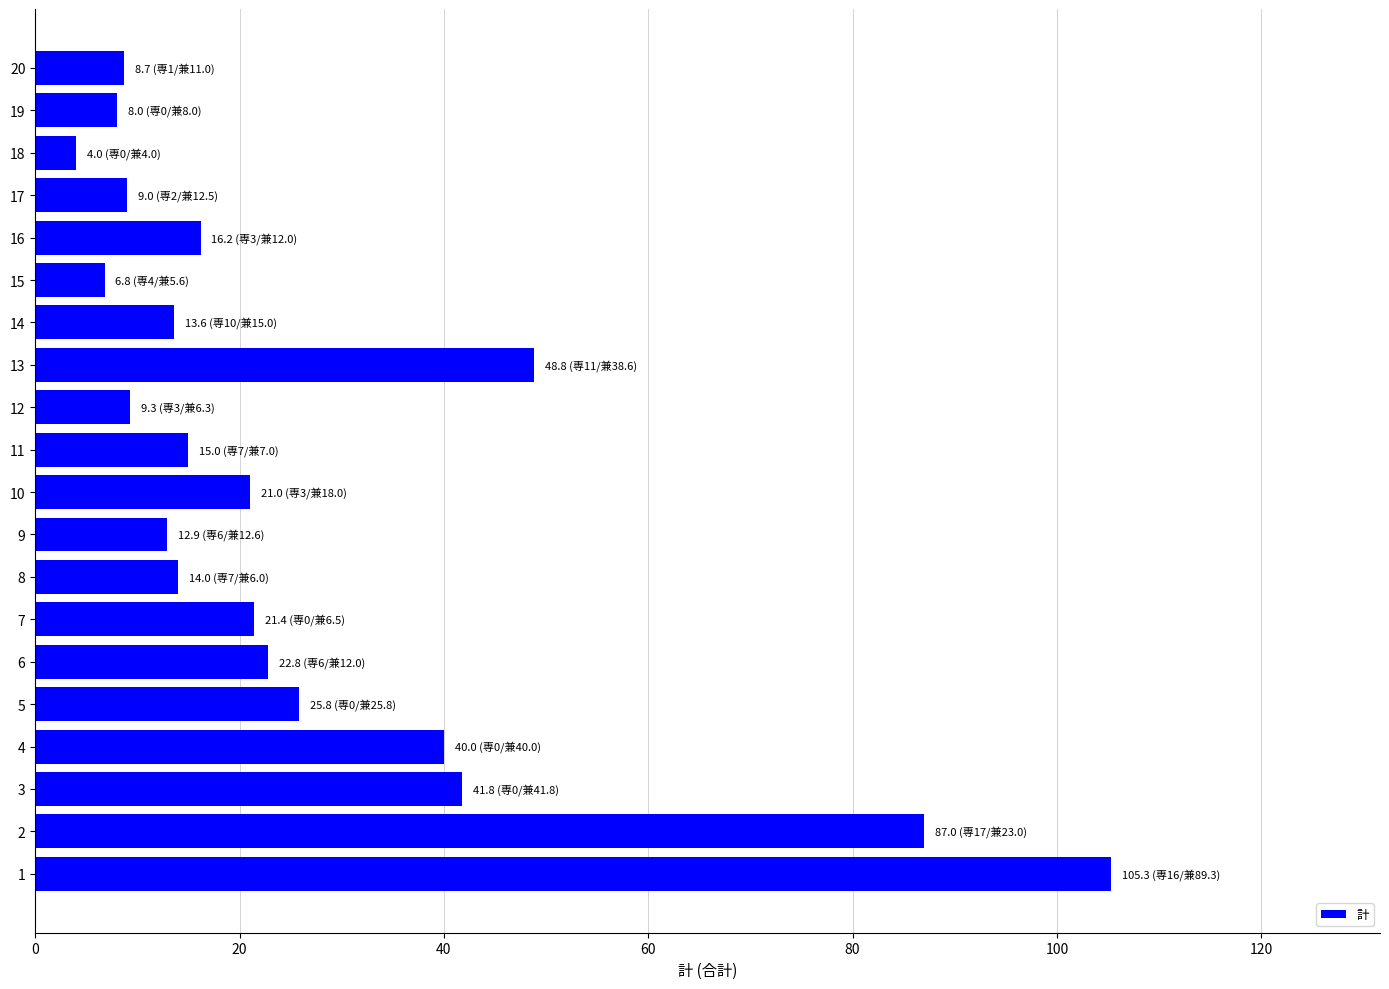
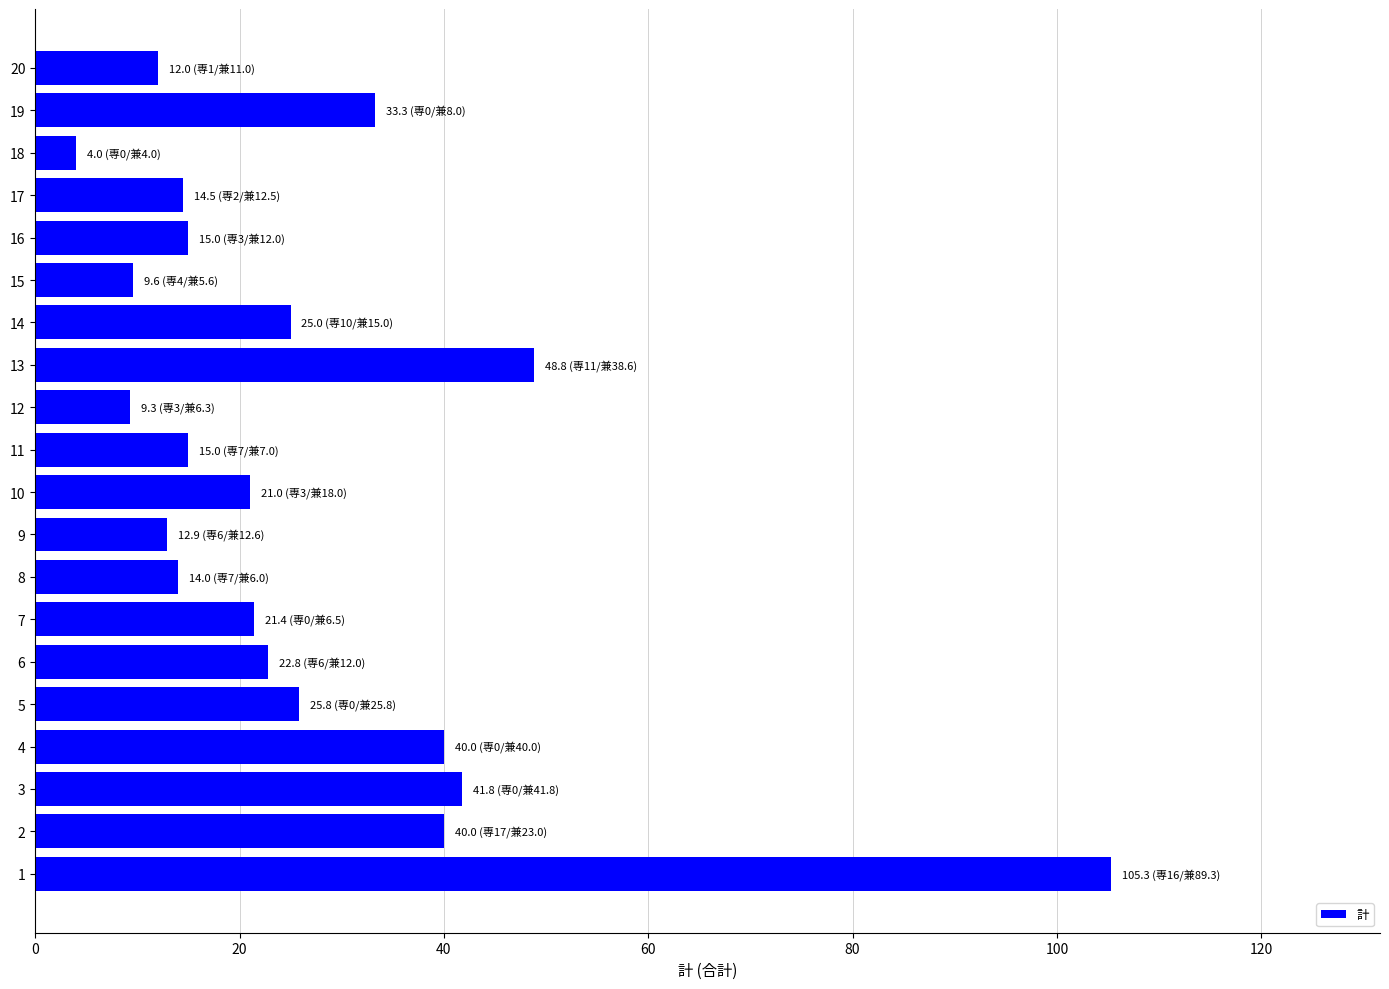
20: 8.7 -> 12.0
19: 8.0 -> 33.3
17: 9.0 -> 14.5
16: 16.2 -> 15.0
15: 6.8 -> 9.6
14: 13.6 -> 25.0
2: 87.0 -> 40.0
